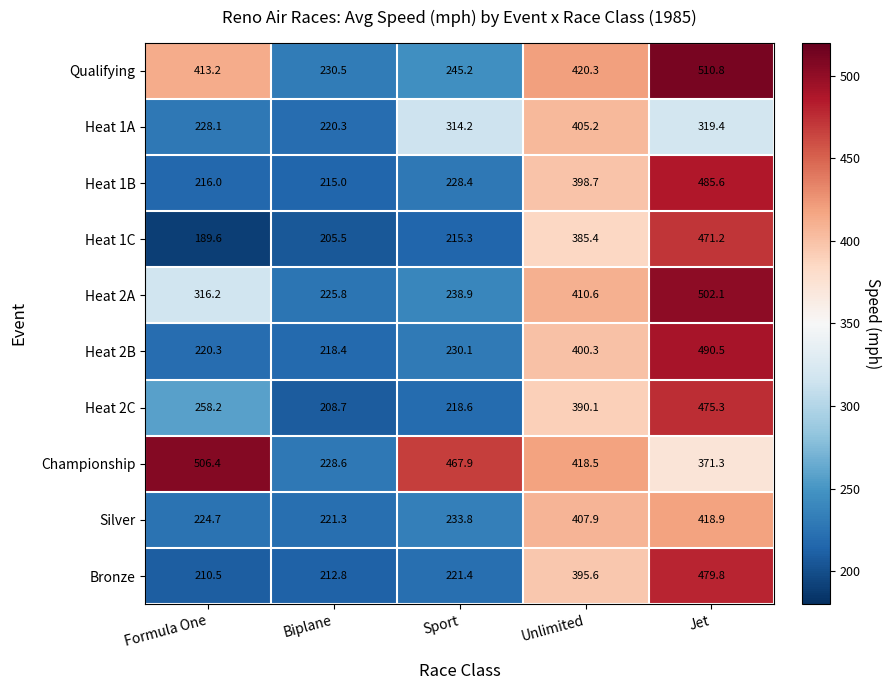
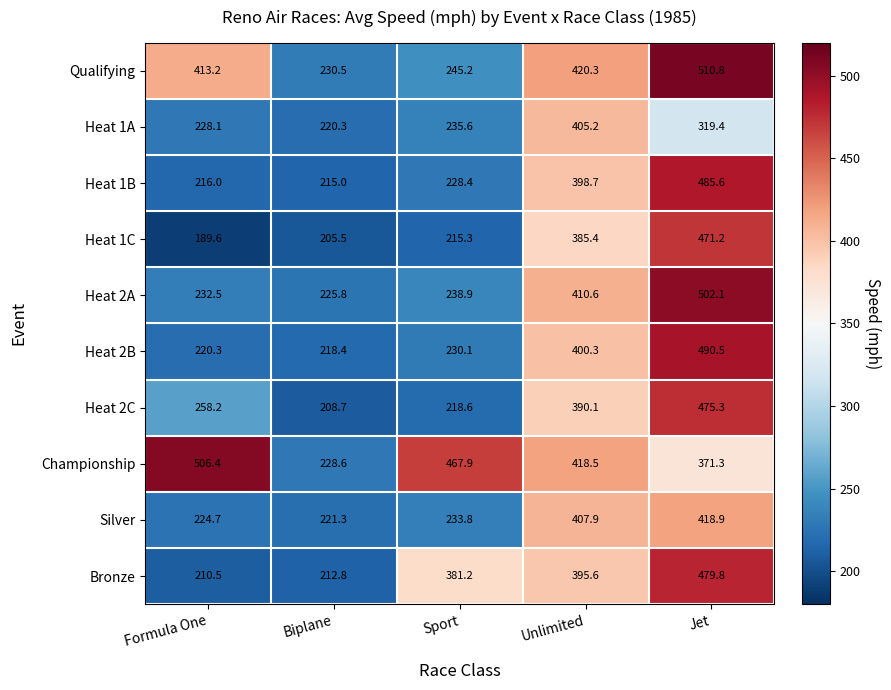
Heat 1A, Sport: 314.2 -> 235.6
Heat 2A, Formula One: 316.2 -> 232.5
Bronze, Sport: 221.4 -> 381.2
